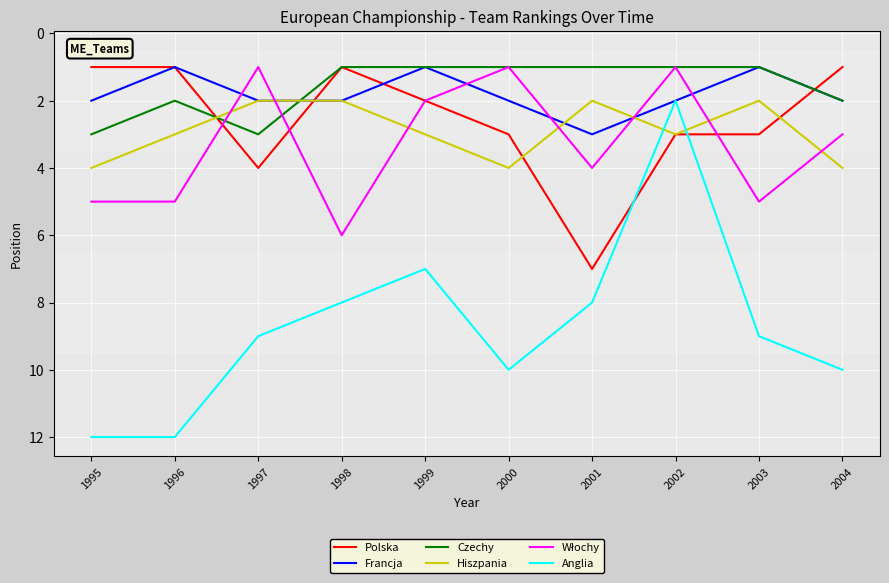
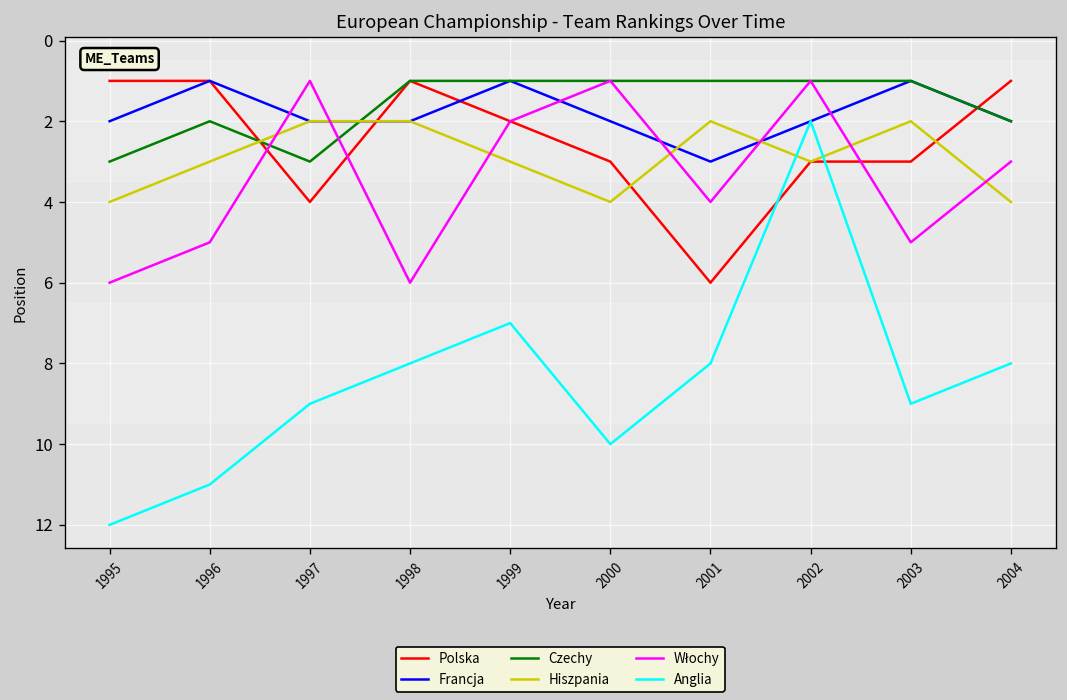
Włochy, 1995: 5 -> 6
Anglia, 1996: 12 -> 11
Polska, 2001: 7 -> 6
Anglia, 2004: 10 -> 8
